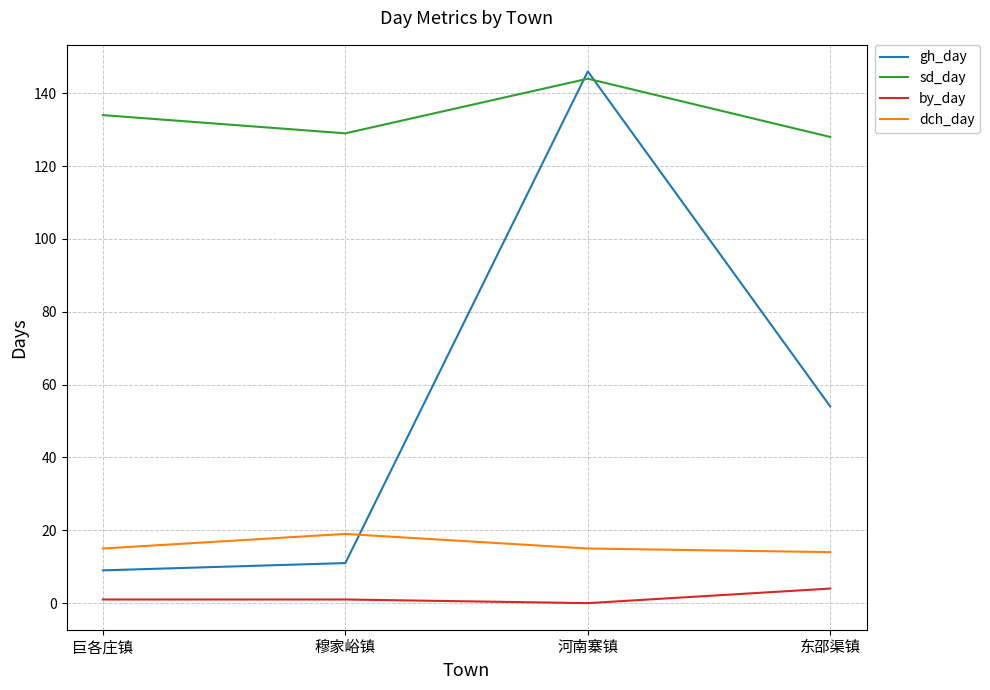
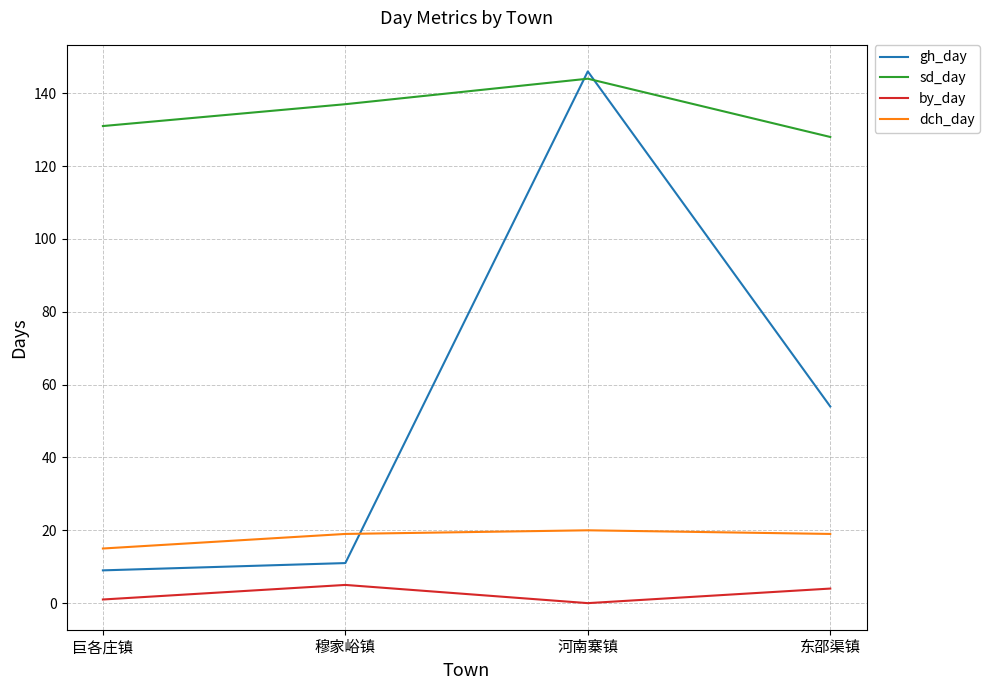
sd_day, 巨各庄镇: 134 -> 131
sd_day, 穆家峪镇: 129 -> 137
by_day, 穆家峪镇: 1 -> 5
dch_day, 河南寨镇: 15 -> 20
dch_day, 东邵渠镇: 14 -> 19
